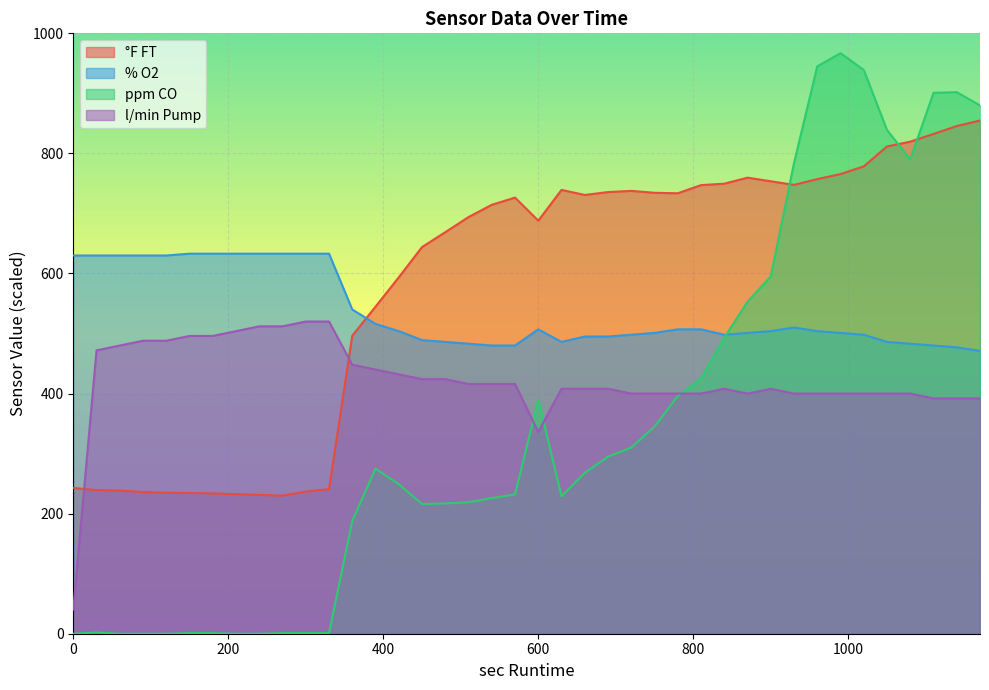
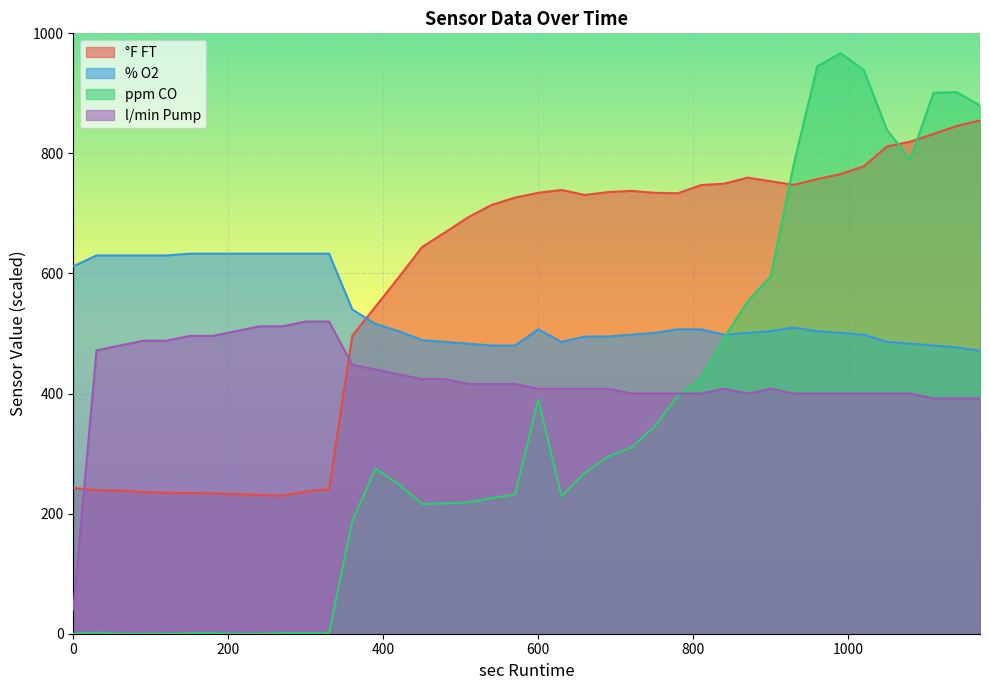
% O2, 0: 630 -> 610
°F FT, 600: 690 -> 730
l/min Pump, 600: 340 -> 410
